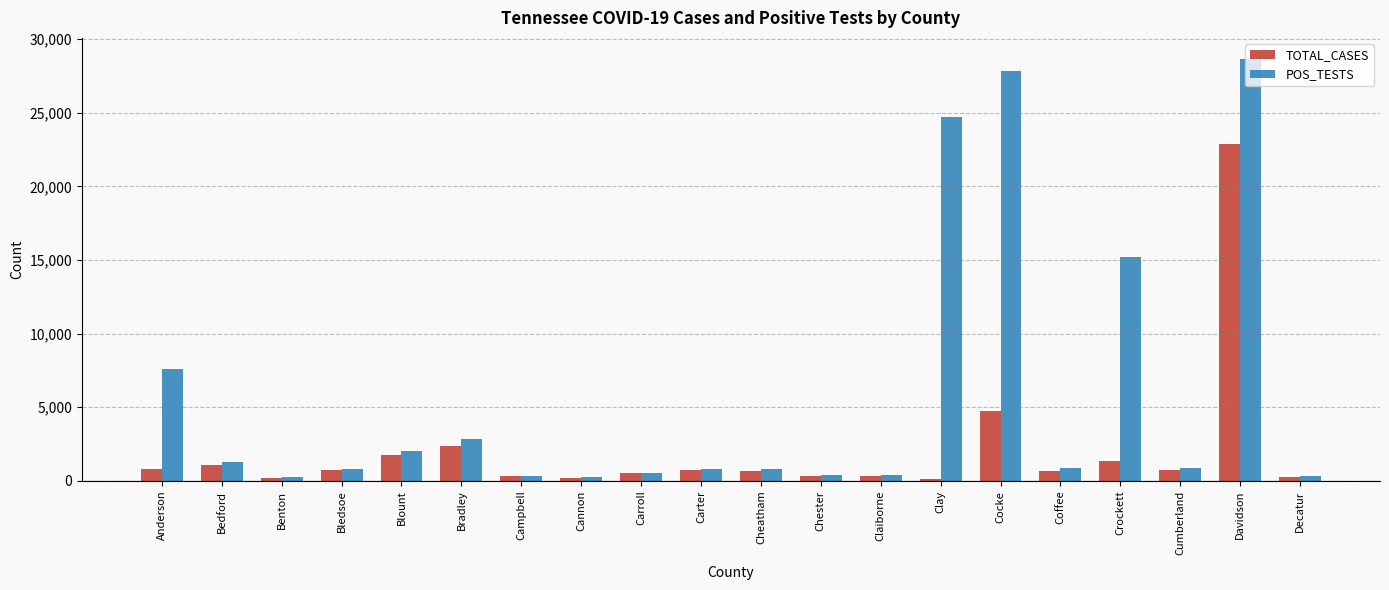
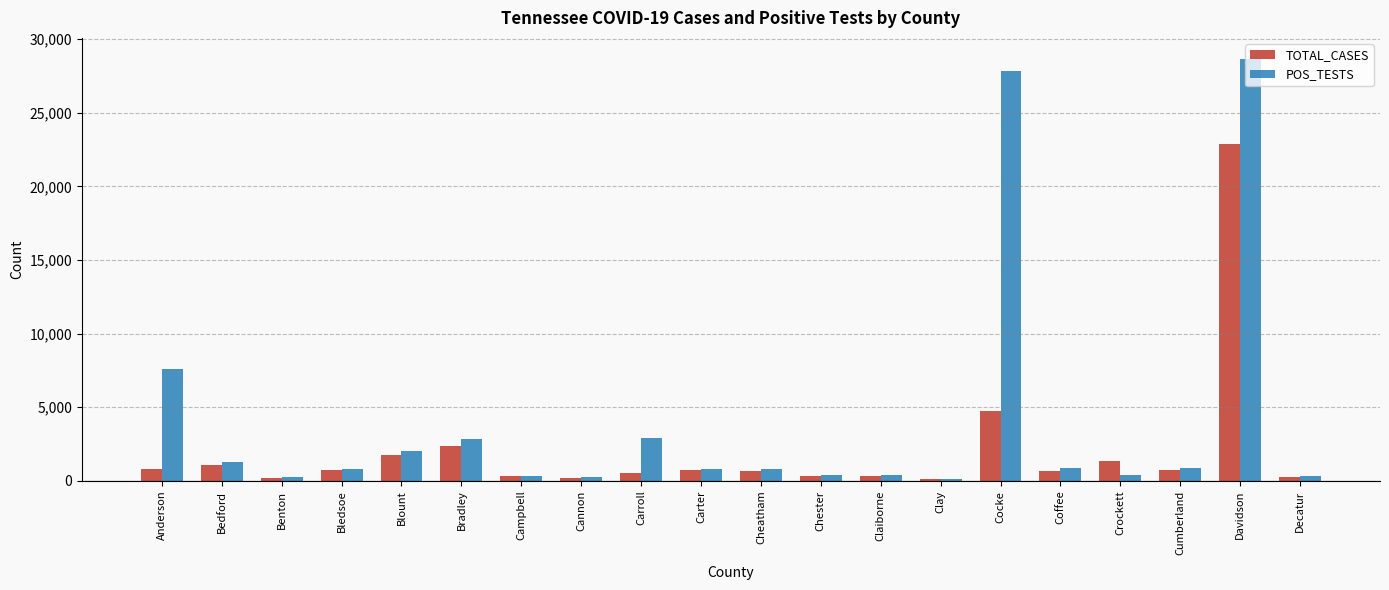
POS_TESTS, Carroll: 600 -> 2,900
POS_TESTS, Clay: 24,700 -> 100
POS_TESTS, Crockett: 15,200 -> 400
